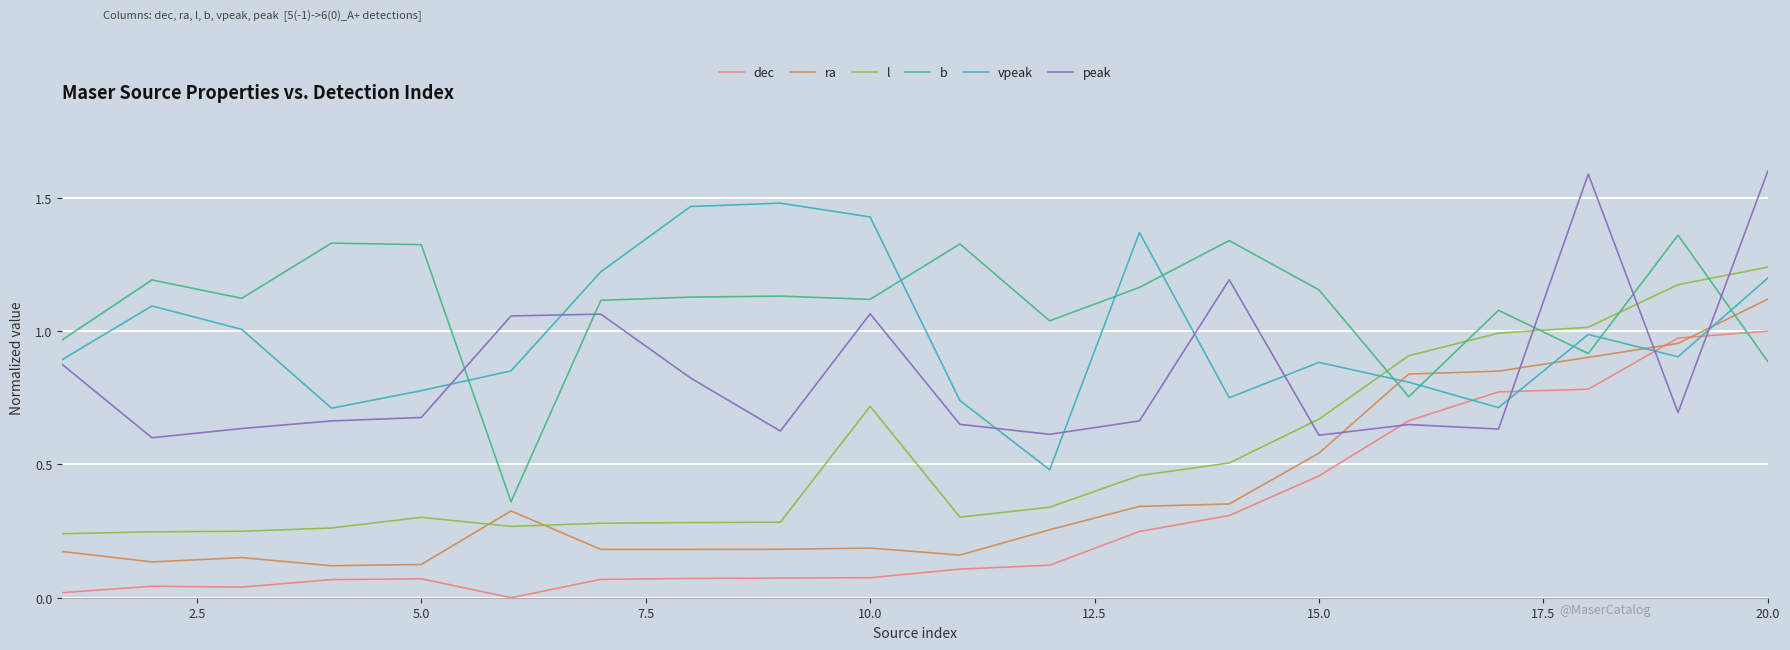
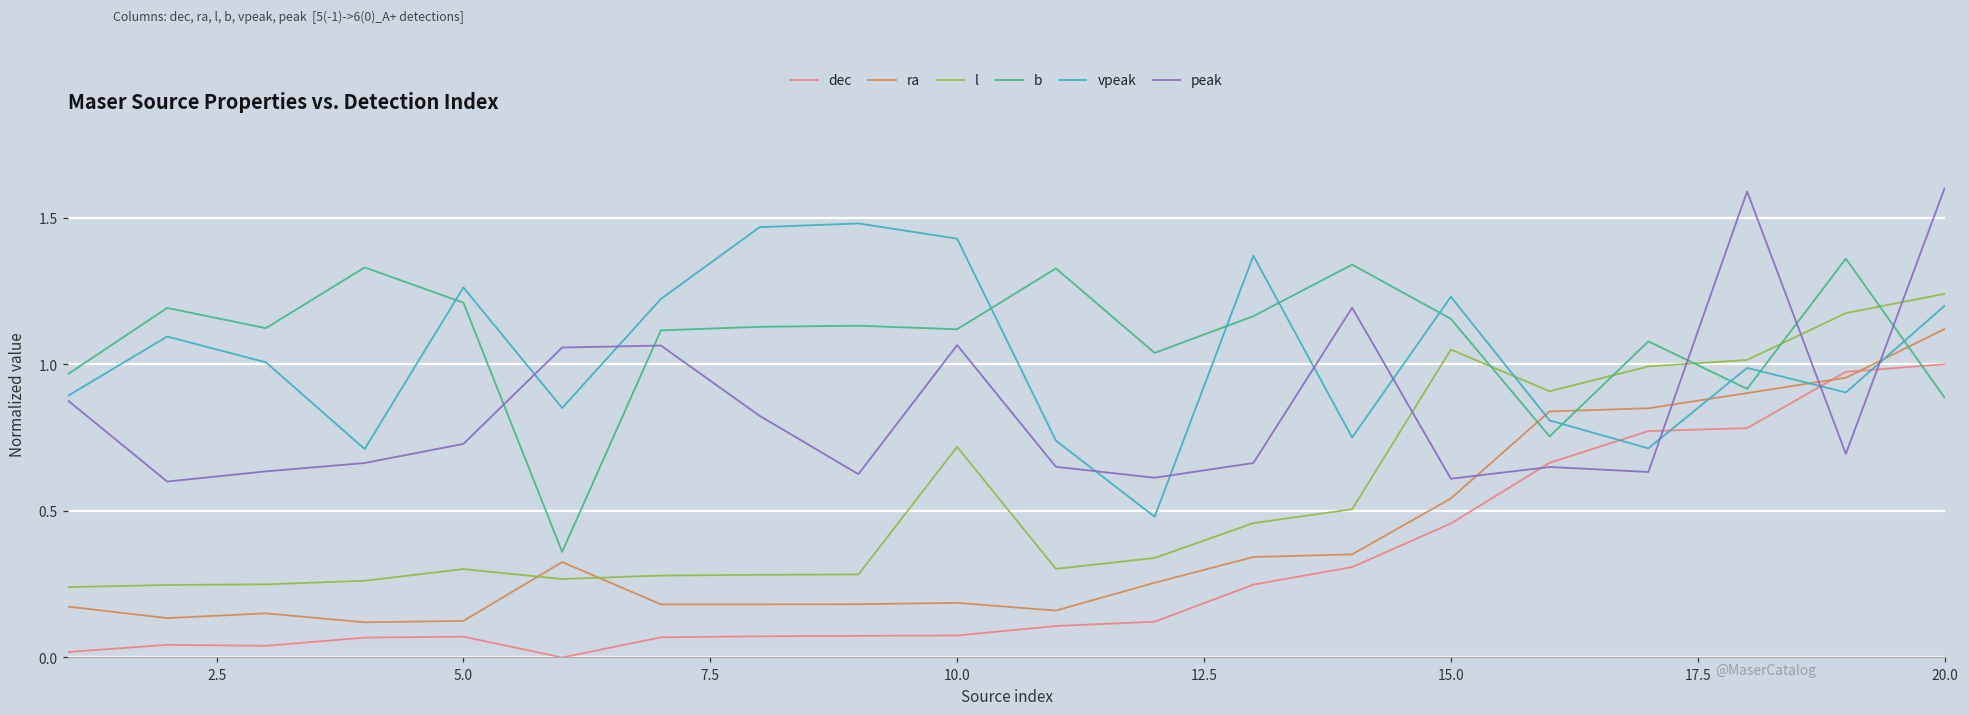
b, 5.0: 1.32 -> 1.21
vpeak, 5.0: 0.78 -> 1.26
peak, 5.0: 0.68 -> 0.73
l, 15.0: 0.67 -> 1.05
vpeak, 15.0: 0.88 -> 1.23
